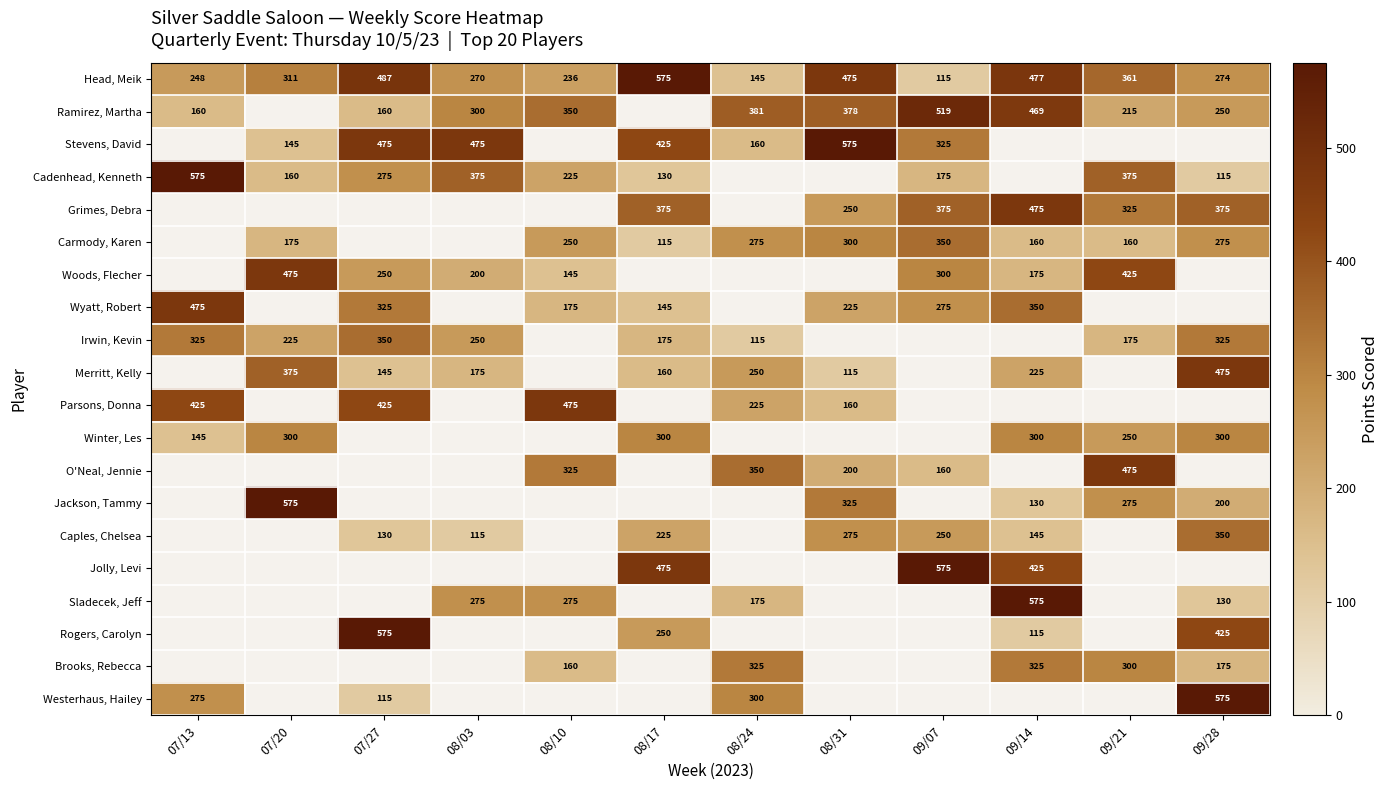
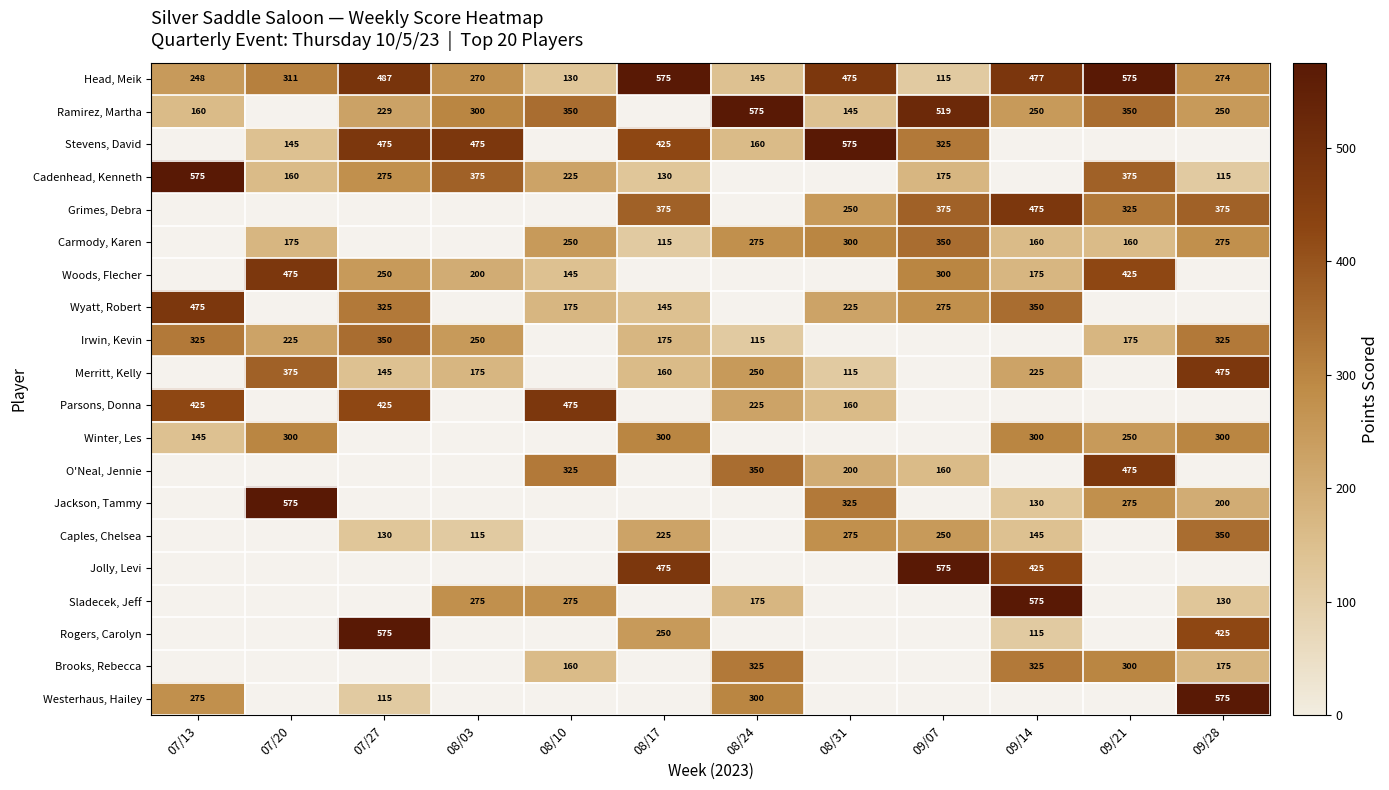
Head, Meik, 08/10: 236 -> 130
Head, Meik, 09/21: 361 -> 575
Ramirez, Martha, 07/27: 160 -> 229
Ramirez, Martha, 08/24: 381 -> 575
Ramirez, Martha, 08/31: 378 -> 145
Ramirez, Martha, 09/14: 469 -> 250
Ramirez, Martha, 09/21: 215 -> 350
